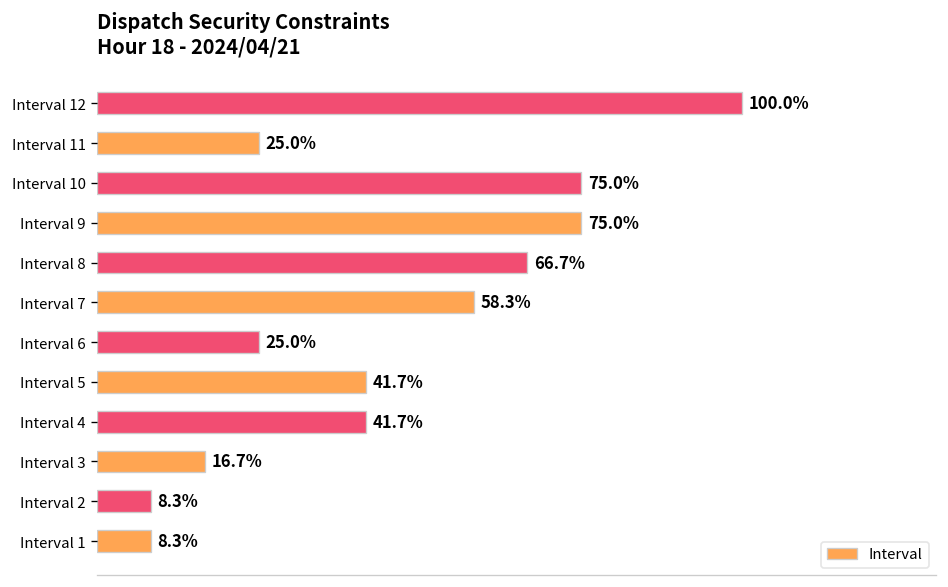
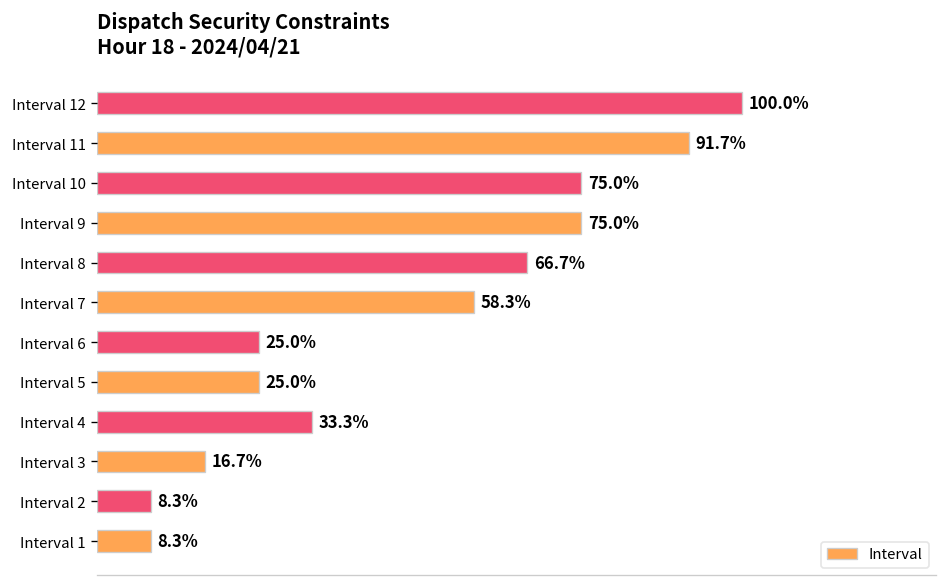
Interval 11: 25.0% -> 91.7%
Interval 5: 41.7% -> 25.0%
Interval 4: 41.7% -> 33.3%
